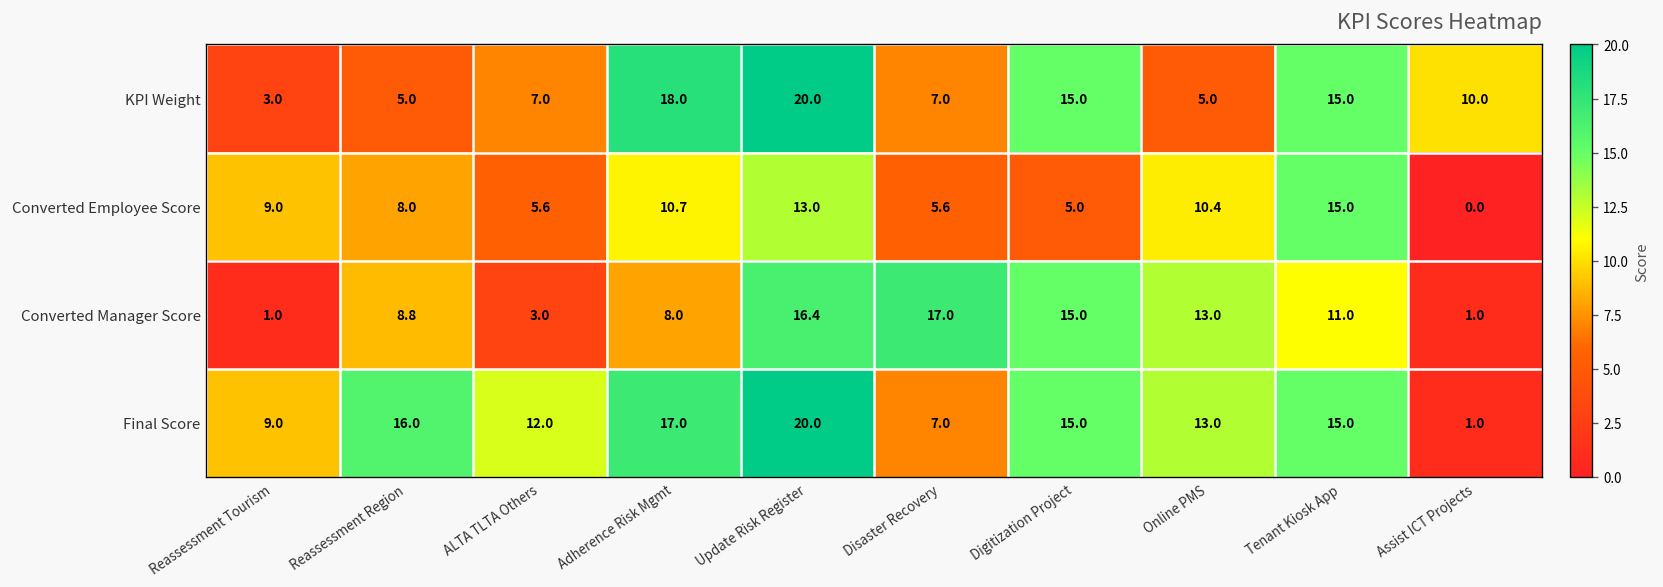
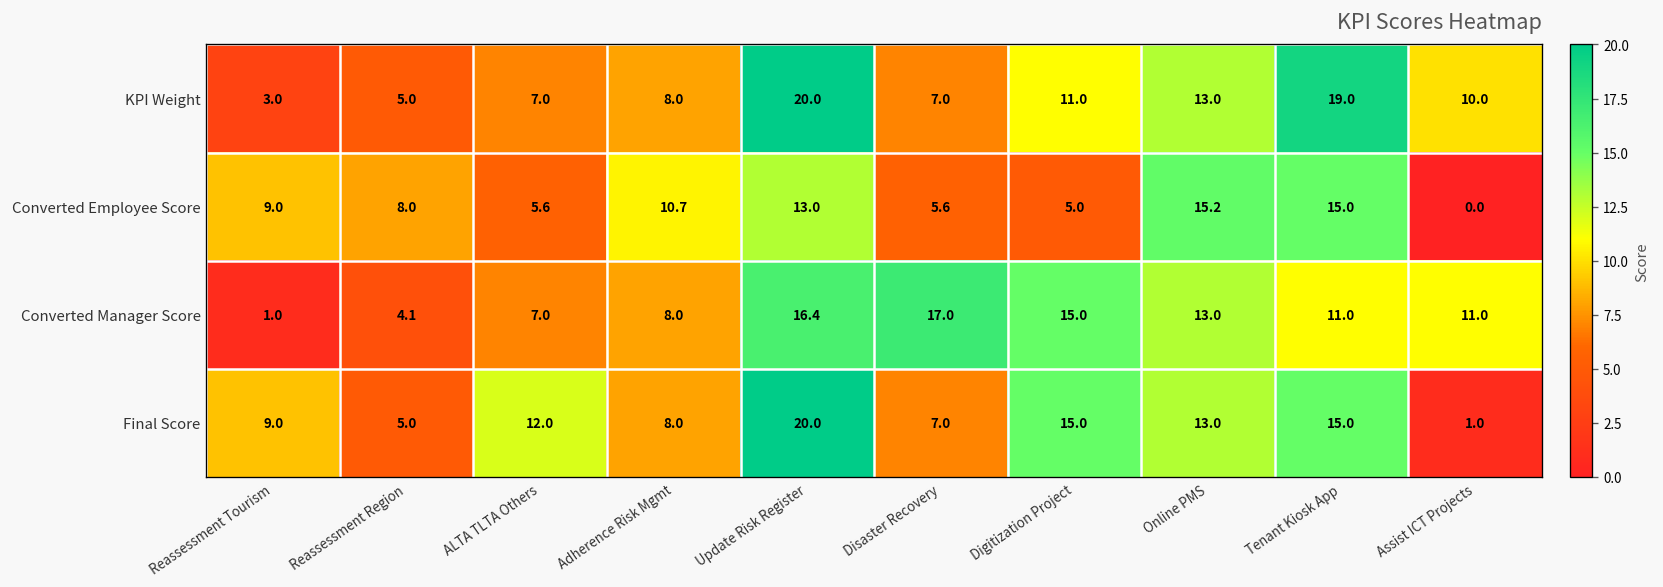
KPI Weight, Adherence Risk Mgmt: 18.0 -> 8.0
KPI Weight, Digitization Project: 15.0 -> 11.0
KPI Weight, Online PMS: 5.0 -> 13.0
KPI Weight, Tenant Kiosk App: 15.0 -> 19.0
Converted Employee Score, Online PMS: 10.4 -> 15.2
Converted Manager Score, Reassessment Region: 8.8 -> 4.1
Converted Manager Score, ALTA TLTA Others: 3.0 -> 7.0
Converted Manager Score, Assist ICT Projects: 1.0 -> 11.0
Final Score, Reassessment Region: 16.0 -> 5.0
Final Score, Adherence Risk Mgmt: 17.0 -> 8.0
